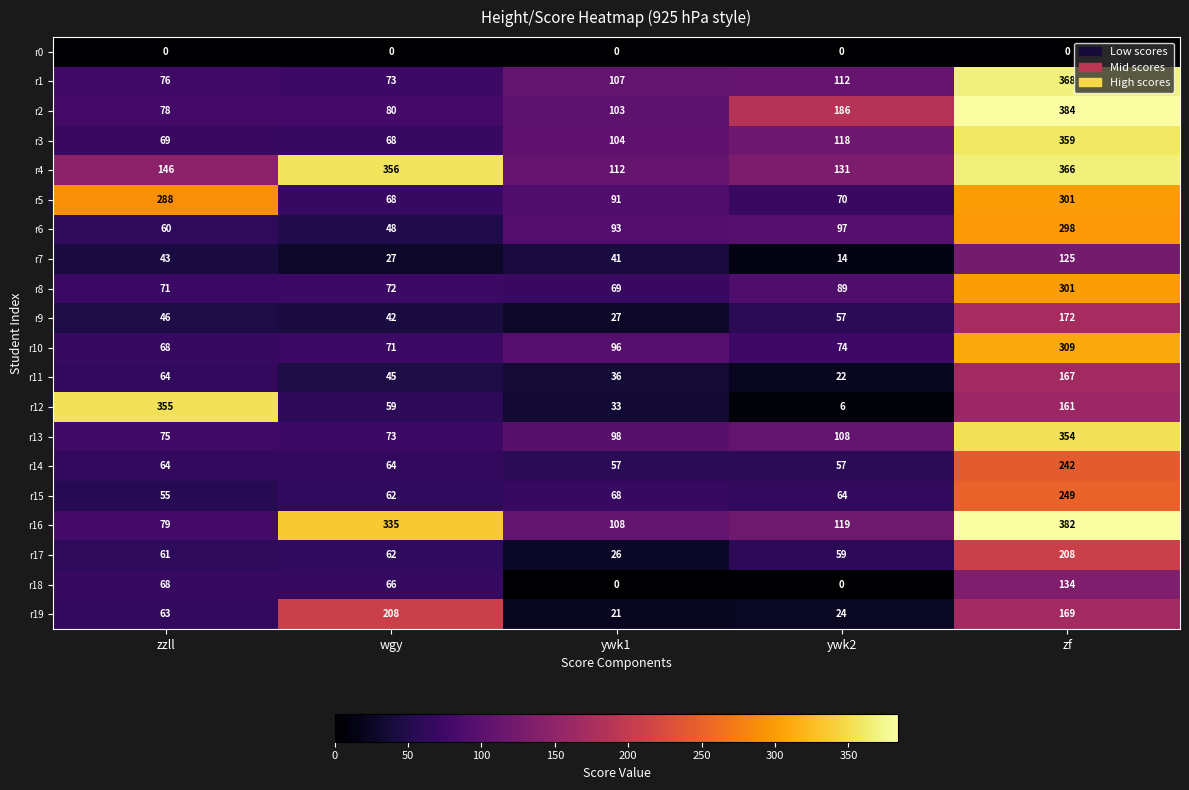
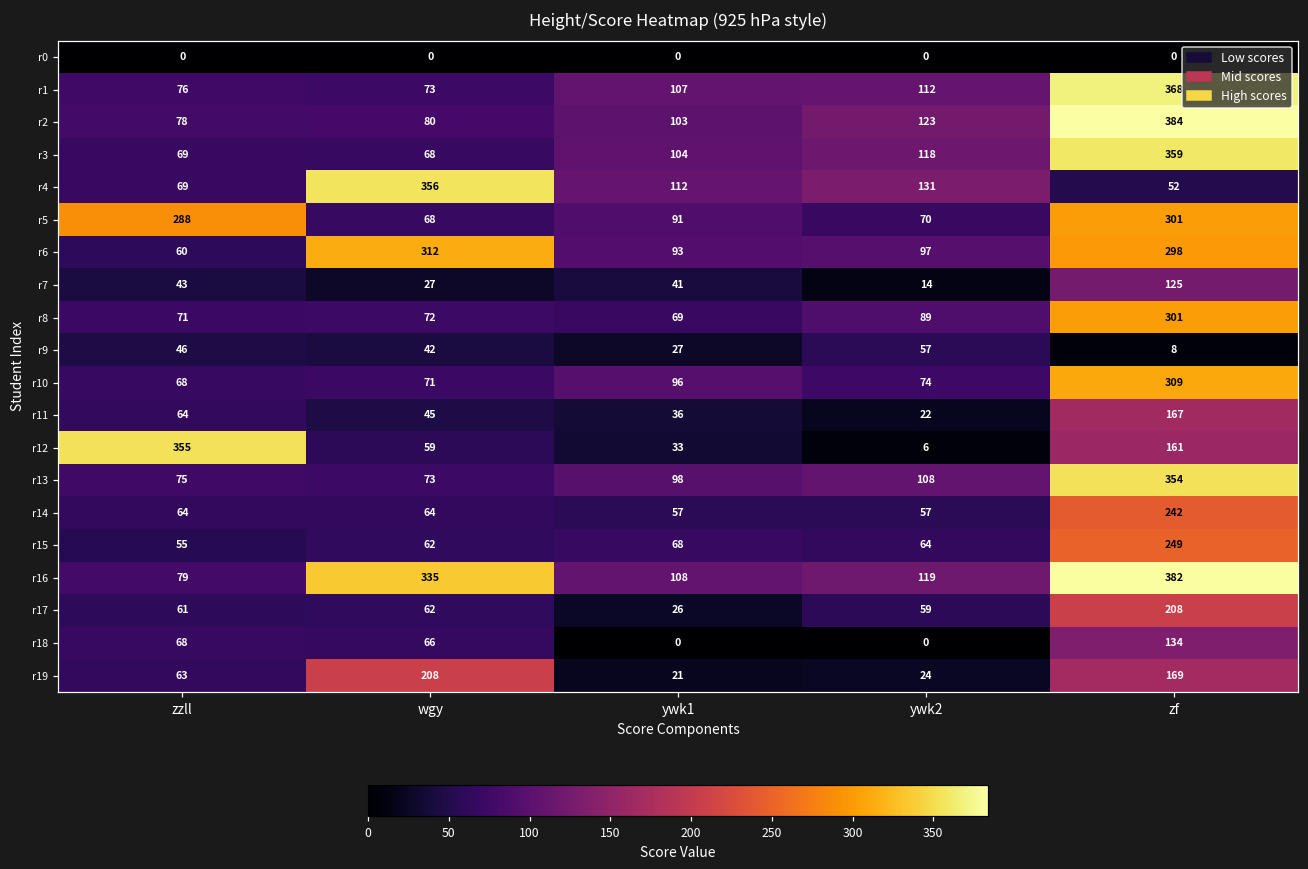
r2, ywk2: 186 -> 123
r4, zzll: 146 -> 69
r4, zf: 366 -> 52
r6, wgy: 48 -> 312
r9, zf: 172 -> 8
